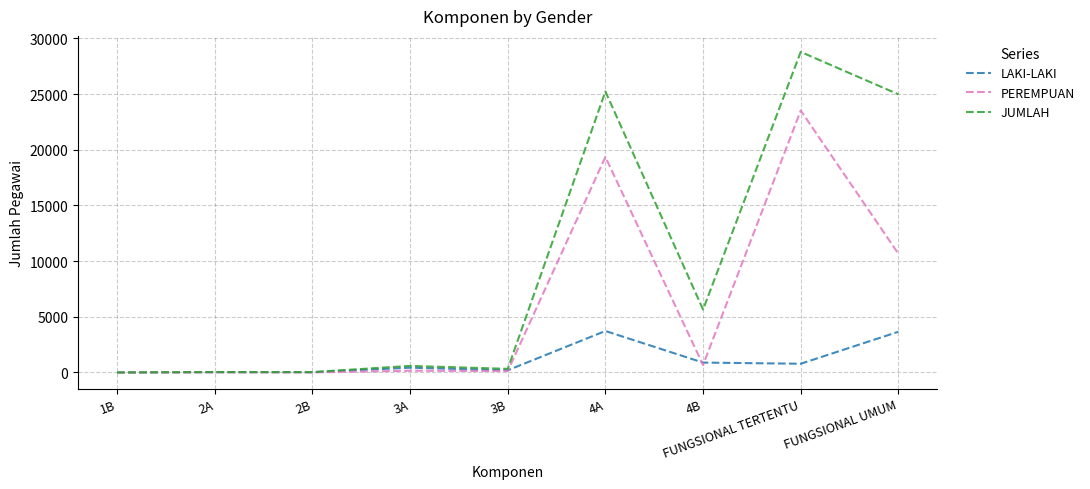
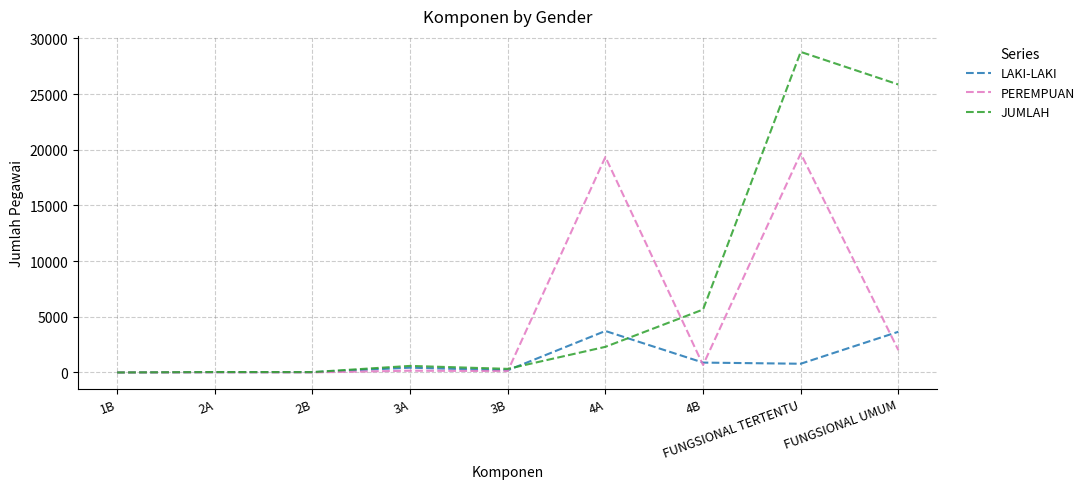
JUMLAH, 4A: 25200 -> 2300
PEREMPUAN, FUNGSIONAL TERTENTU: 23500 -> 19700
PEREMPUAN, FUNGSIONAL UMUM: 10700 -> 2000
JUMLAH, FUNGSIONAL UMUM: 25000 -> 25900
